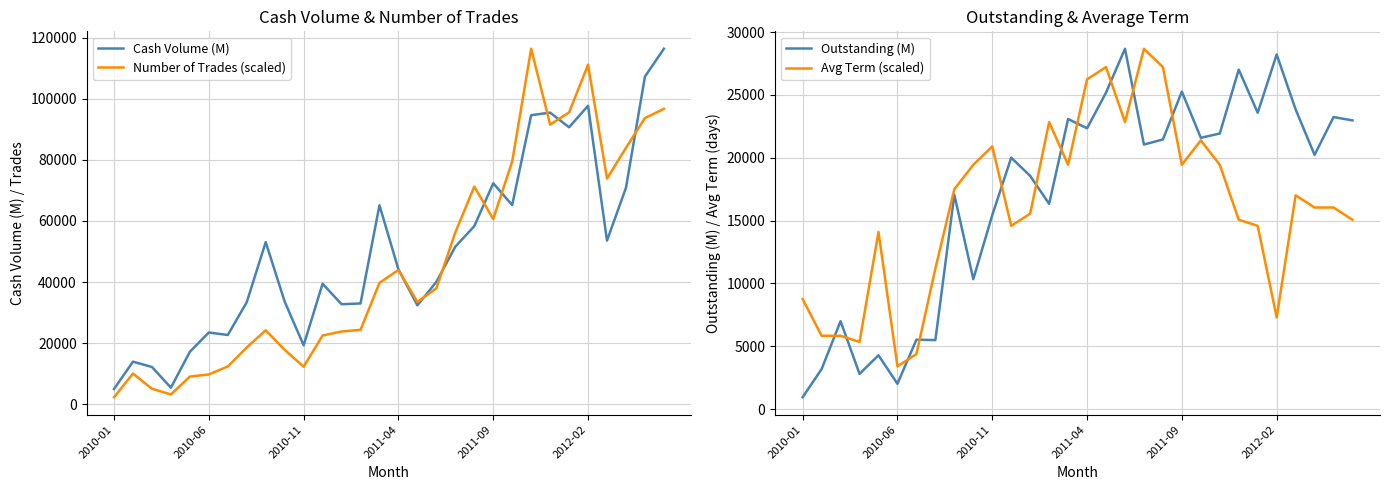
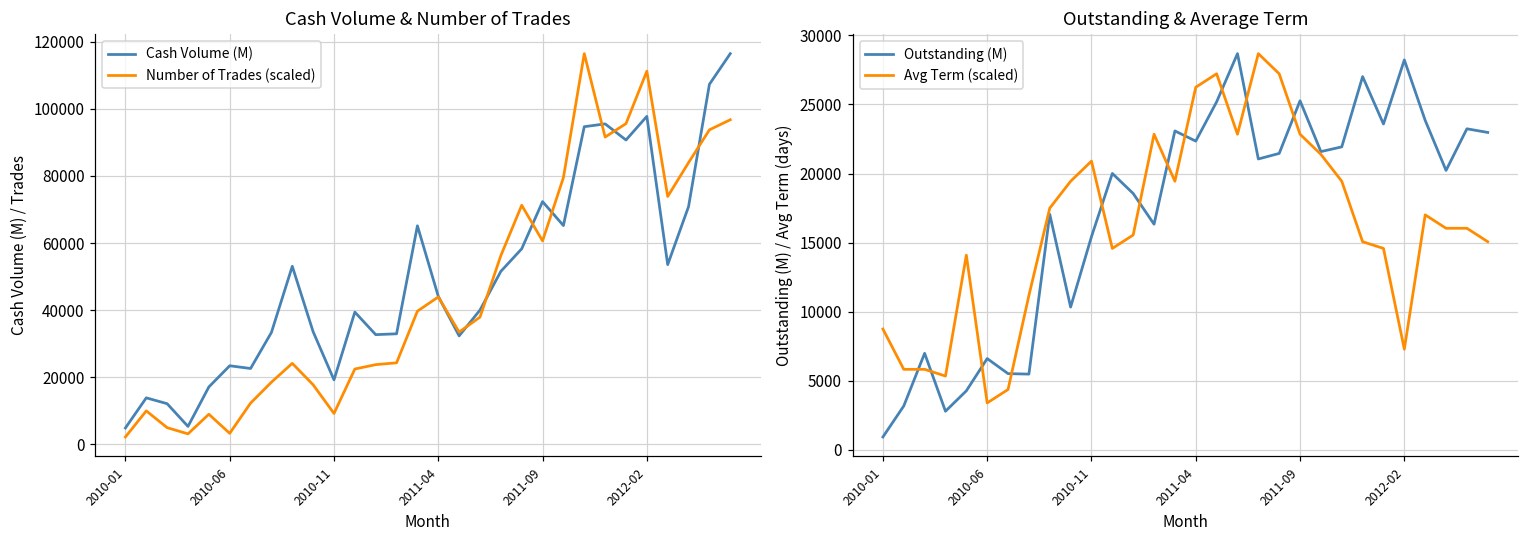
Cash Volume & Number of Trades, Number of Trades (scaled), 2010-06: 10000 -> 3000
Cash Volume & Number of Trades, Number of Trades (scaled), 2010-11: 12000 -> 9000
Outstanding & Average Term, Outstanding (M), 2010-06: 2000 -> 6600
Outstanding & Average Term, Avg Term (scaled), 2011-09: 19400 -> 22800
